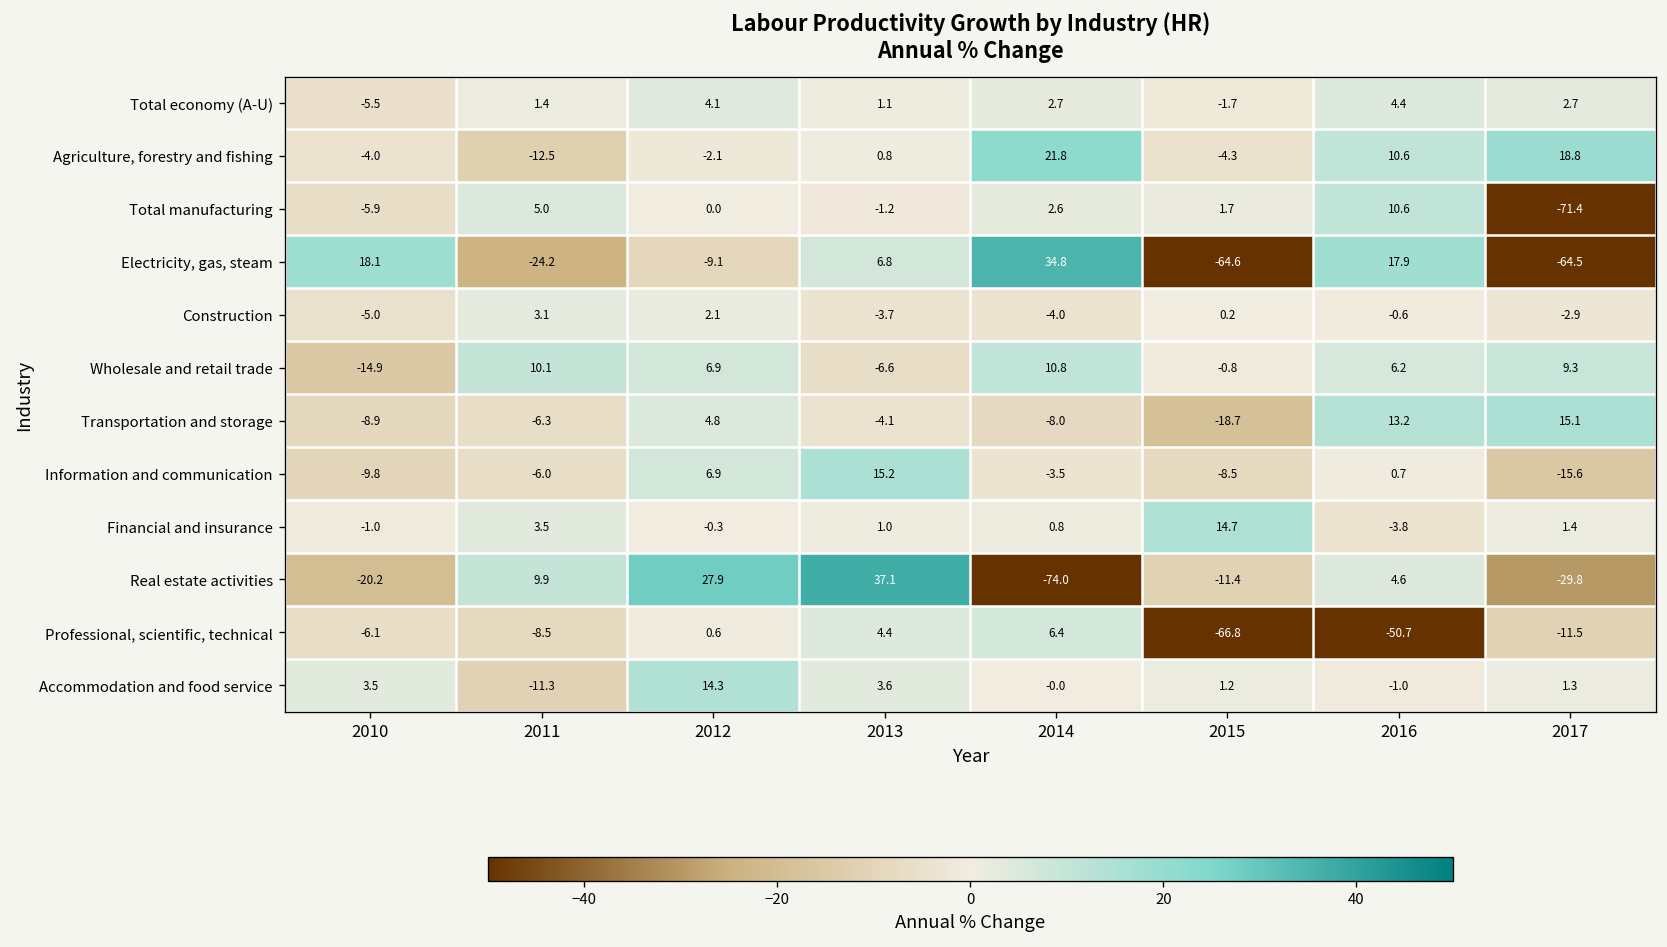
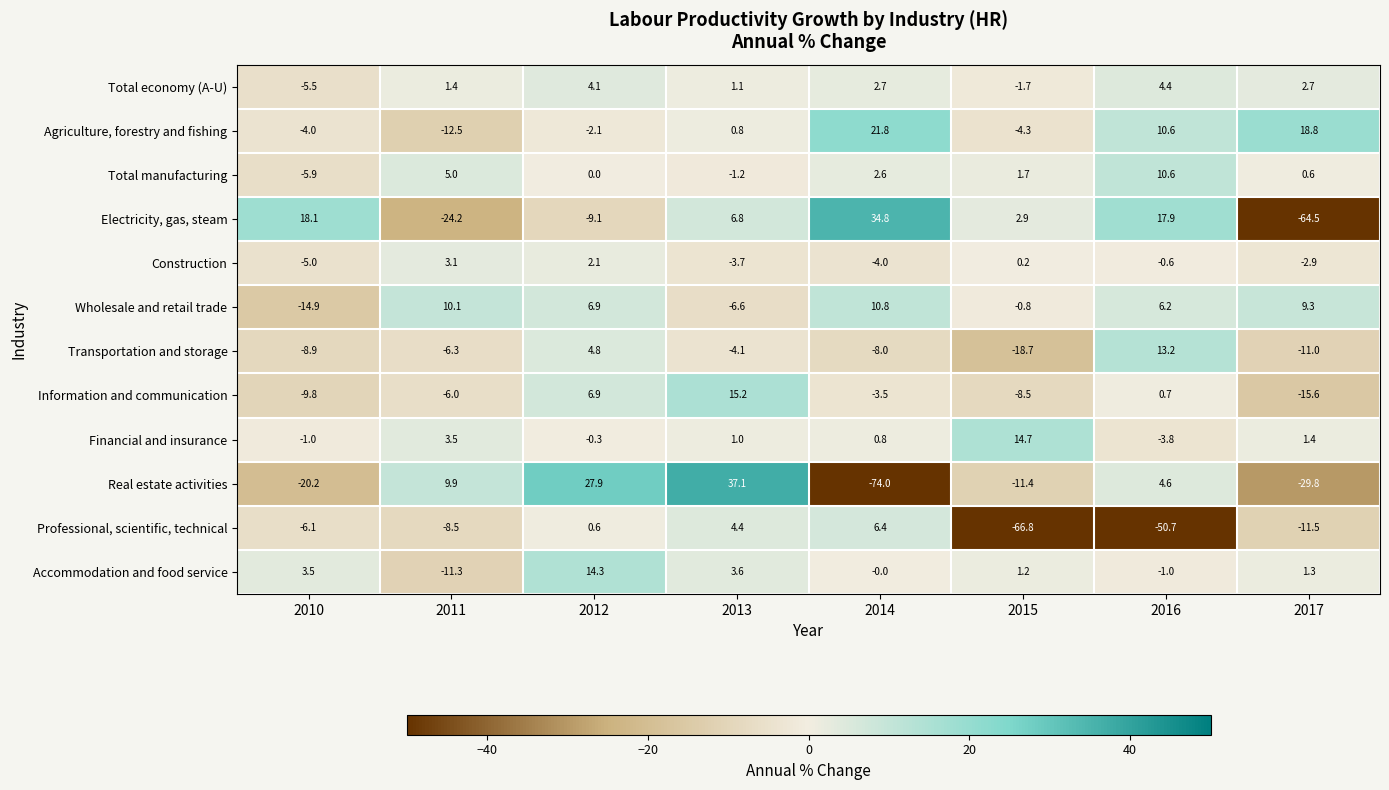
Total manufacturing, 2017: -71.4 -> 0.6
Electricity, gas, steam, 2015: -64.6 -> 2.9
Transportation and storage, 2017: 15.1 -> -11.0
